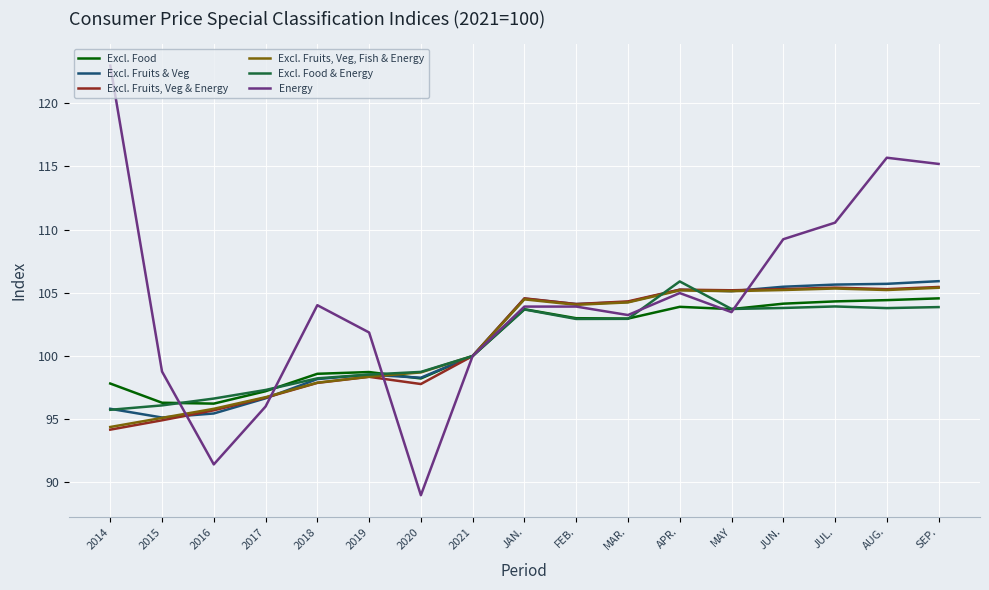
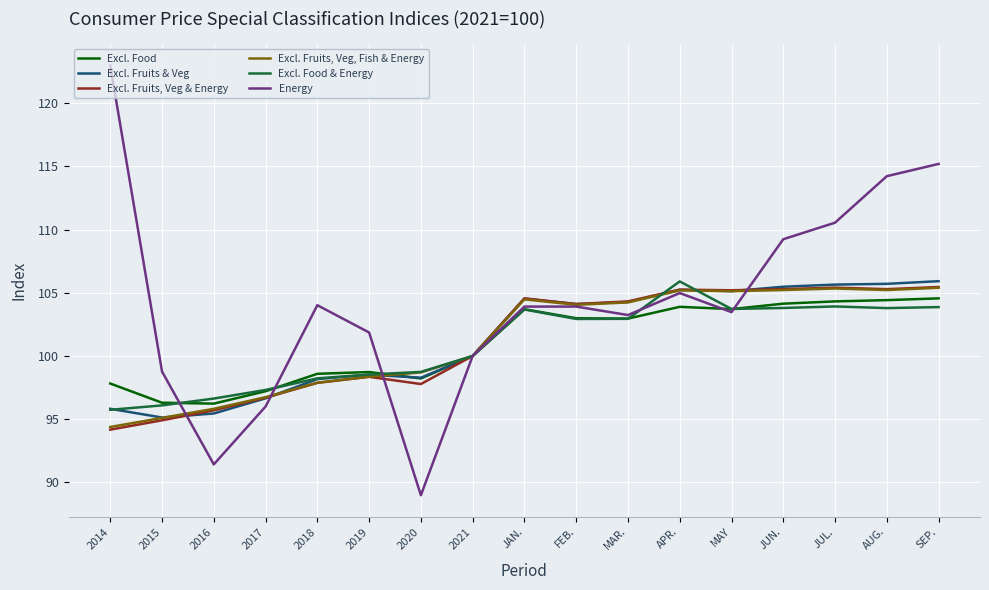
Energy, AUG.: 115.7 -> 114.2
